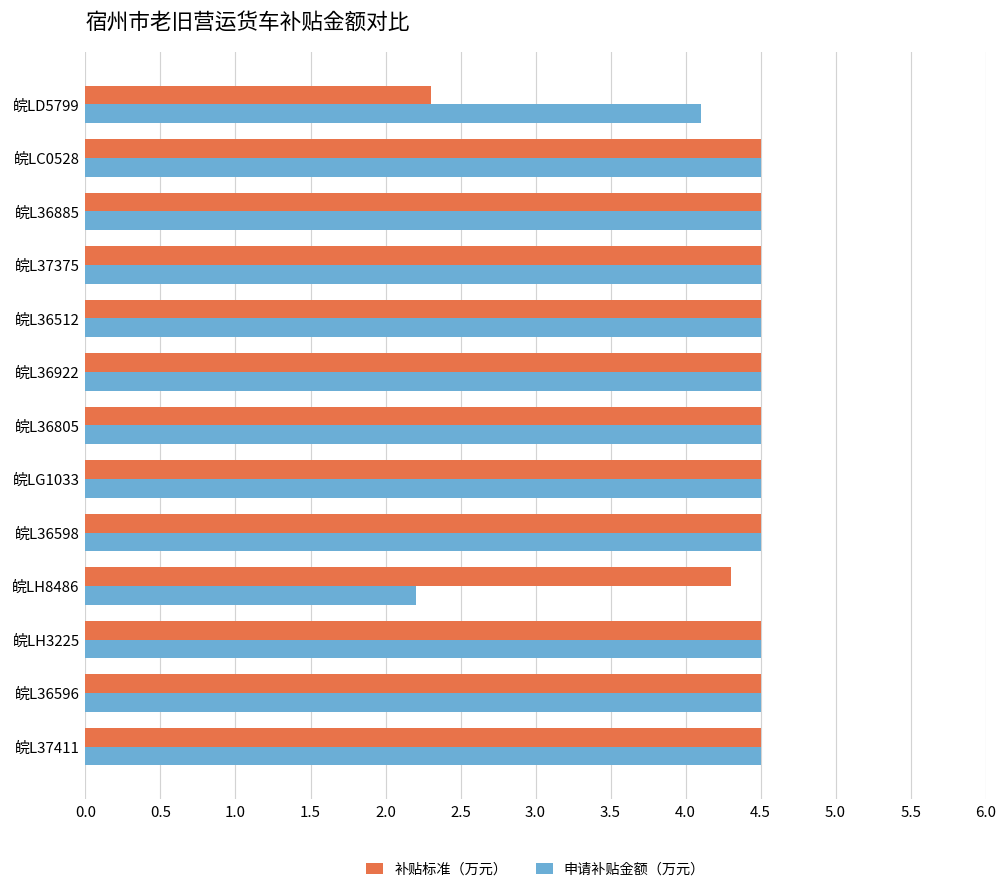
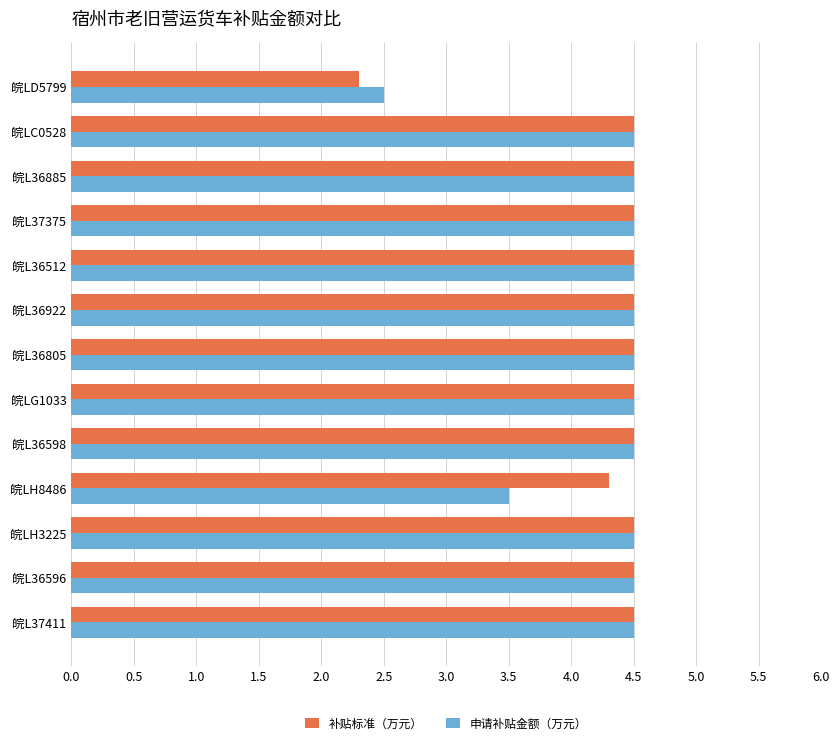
申请补贴金额（万元）, 皖LD5799: 4.1 -> 2.5
申请补贴金额（万元）, 皖LH8486: 2.2 -> 3.5
